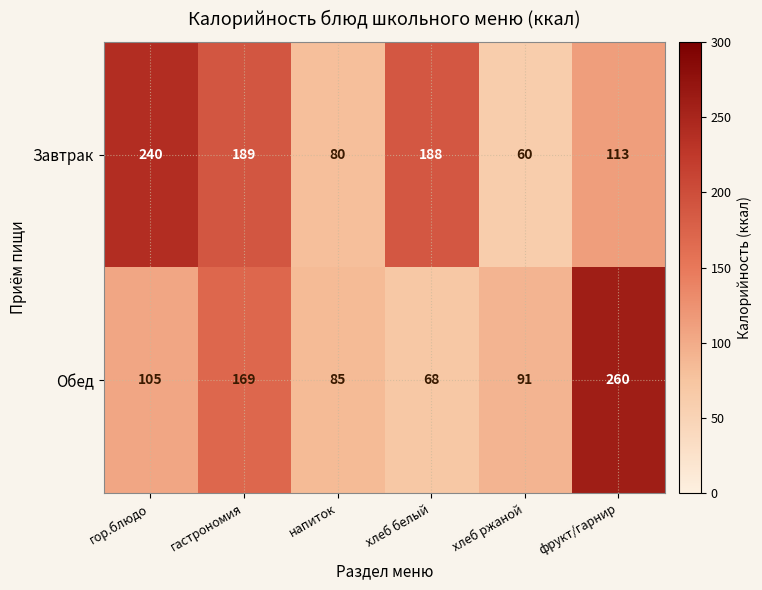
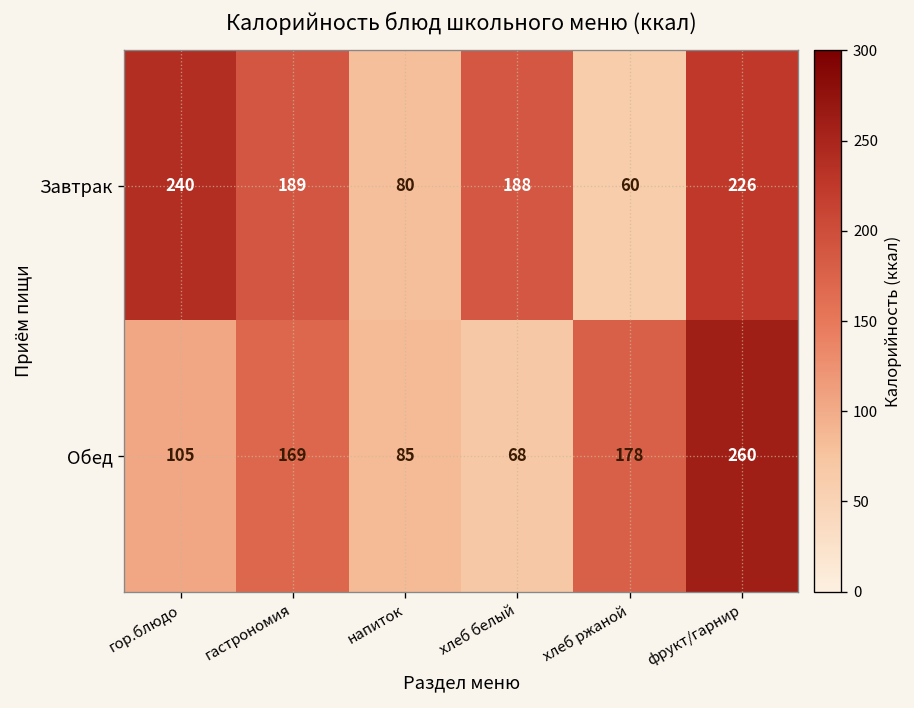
Завтрак, фрукт/гарнир: 113 -> 226
Обед, хлеб ржаной: 91 -> 178
